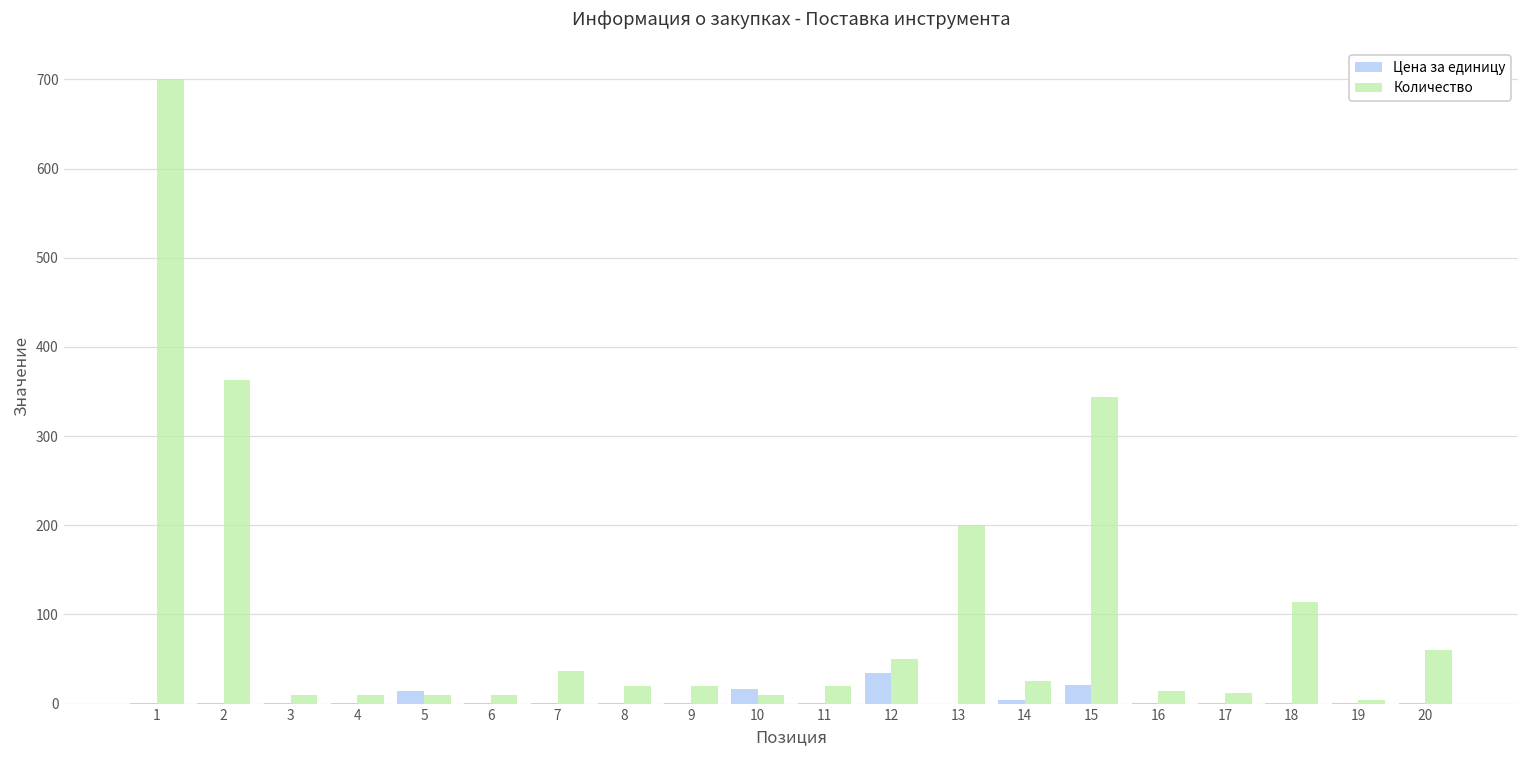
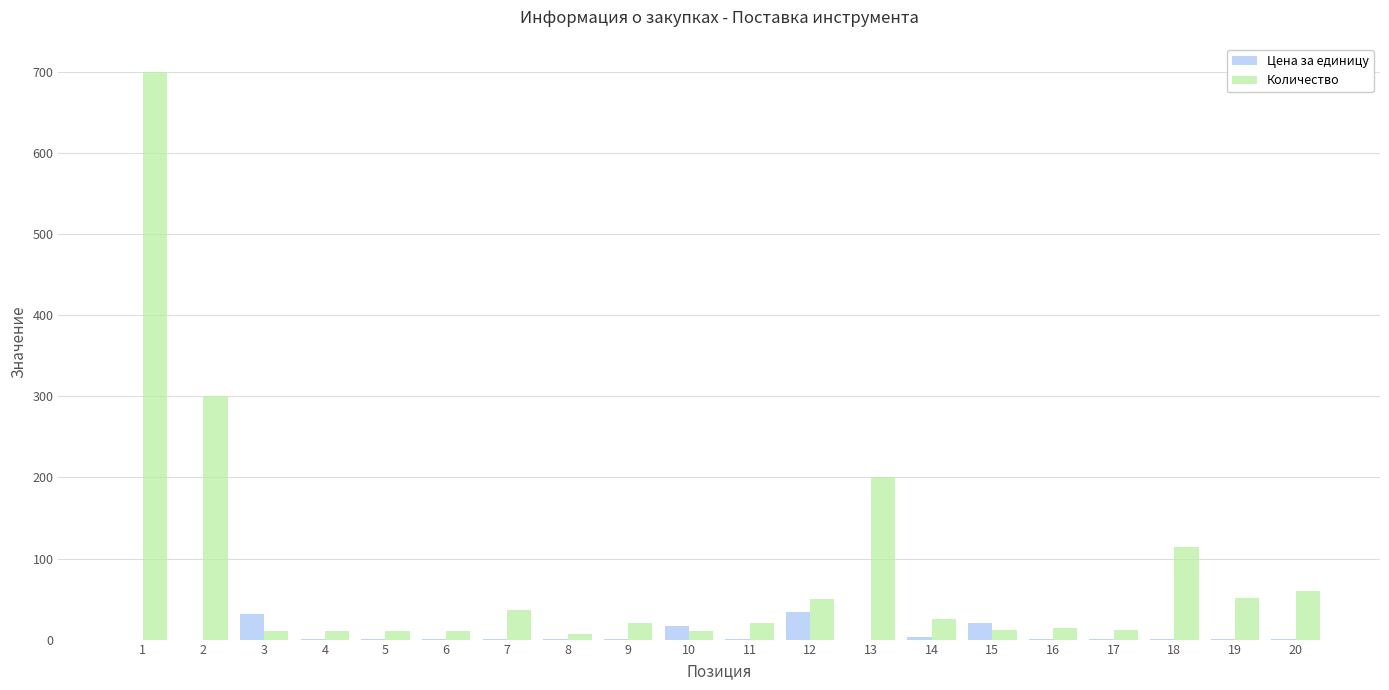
Количество, 2: 360 -> 300
Цена за единицу, 3: 0 -> 30
Цена за единицу, 5: 10 -> 0
Количество, 8: 20 -> 10
Количество, 15: 340 -> 10
Количество, 19: 0 -> 50
